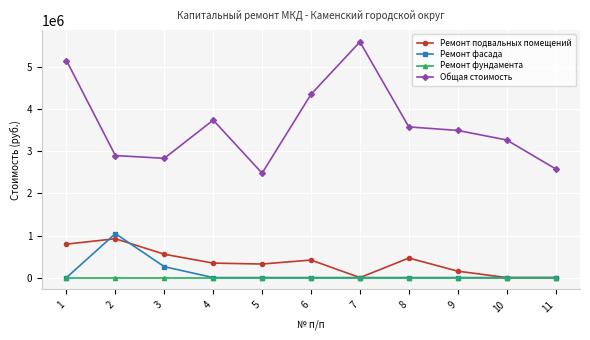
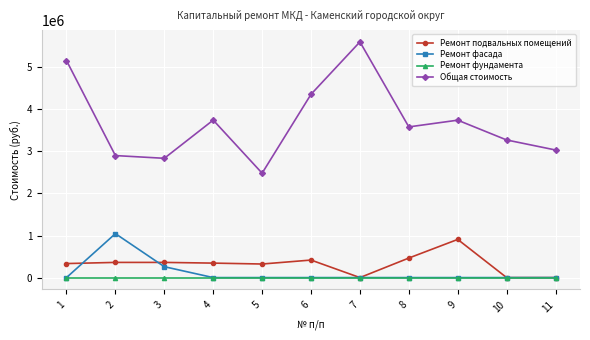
Ремонт подвальных помещений, 1: 800000 -> 300000
Ремонт подвальных помещений, 2: 900000 -> 400000
Ремонт подвальных помещений, 3: 600000 -> 400000
Ремонт подвальных помещений, 9: 200000 -> 900000
Общая стоимость, 9: 3500000 -> 3700000
Общая стоимость, 11: 2600000 -> 3000000
